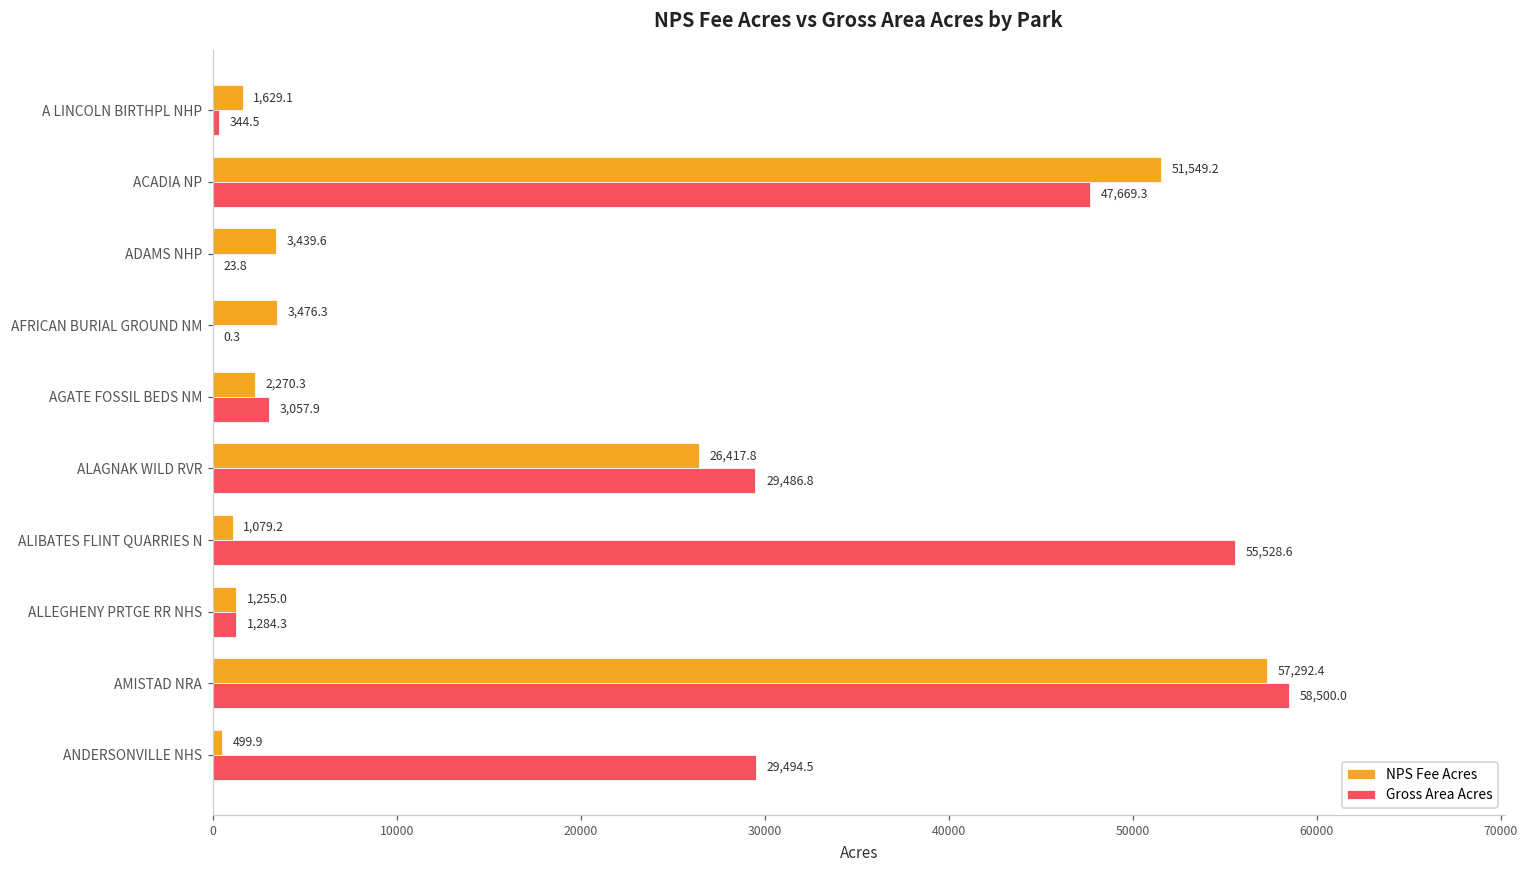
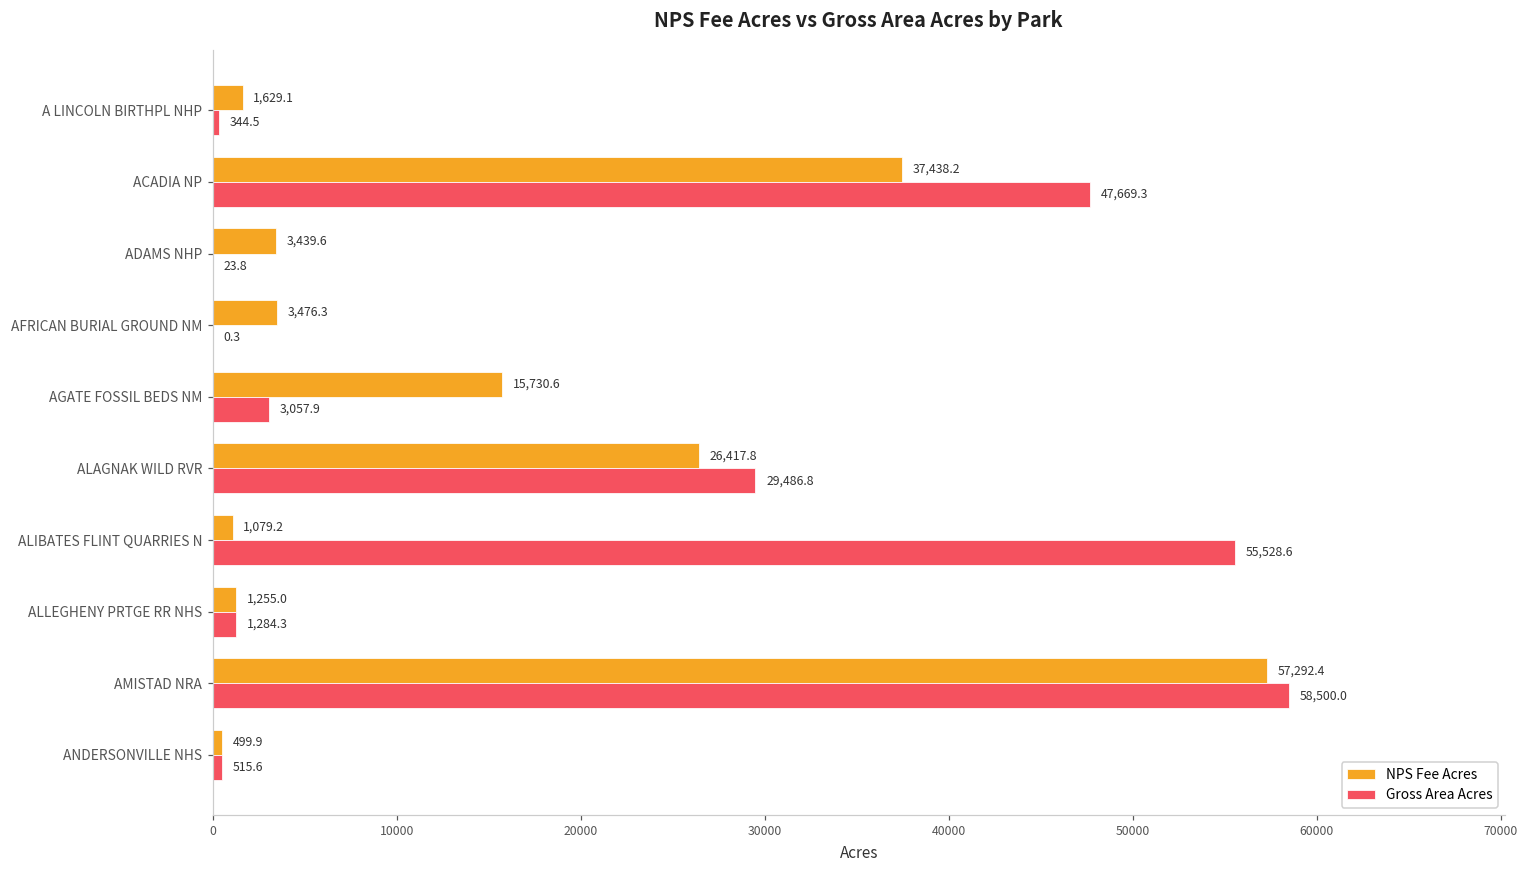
NPS Fee Acres, ACADIA NP: 51,549.2 -> 37,438.2
NPS Fee Acres, AGATE FOSSIL BEDS NM: 2,270.3 -> 15,730.6
Gross Area Acres, ANDERSONVILLE NHS: 29,494.5 -> 515.6
